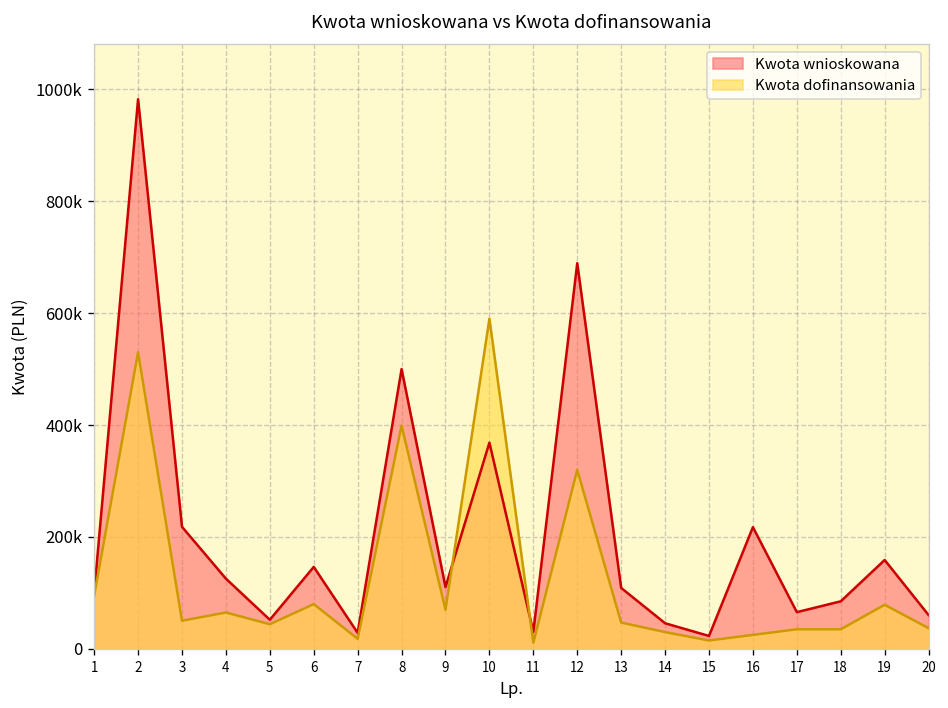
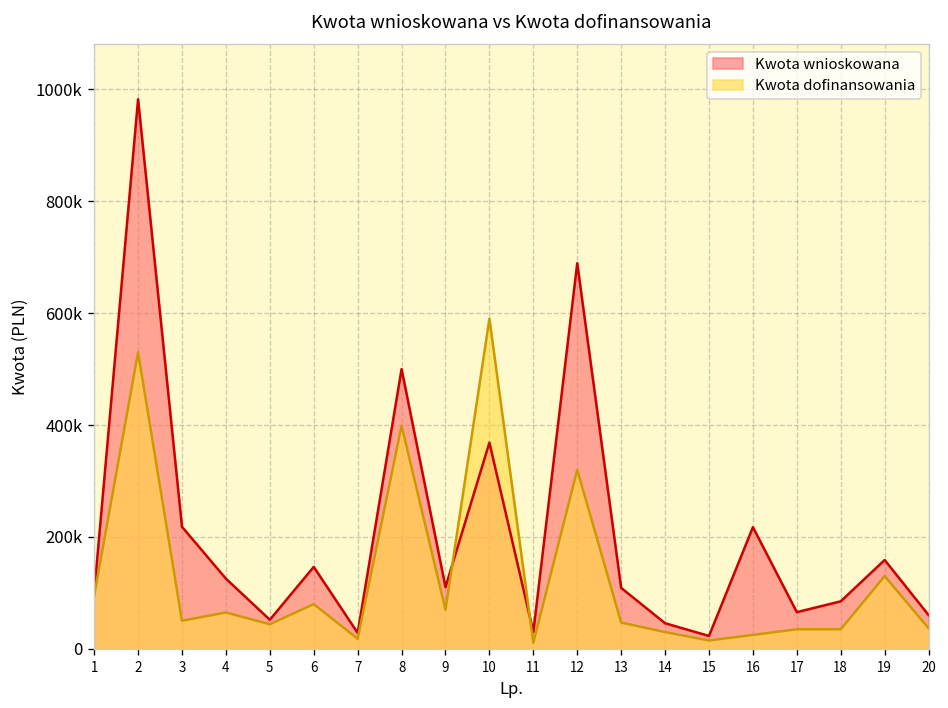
Kwota dofinansowania, 19: 80000 -> 130000
